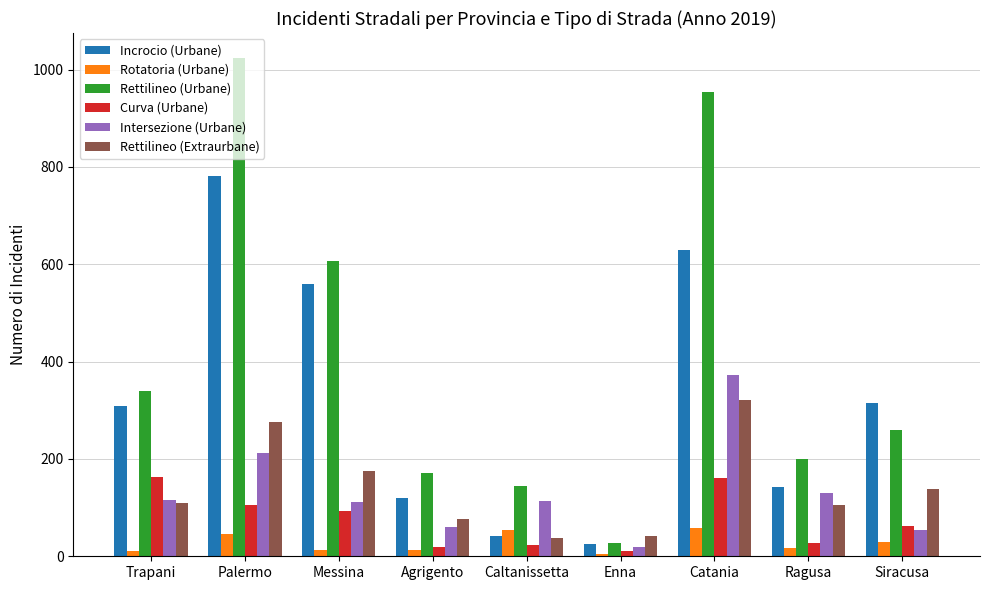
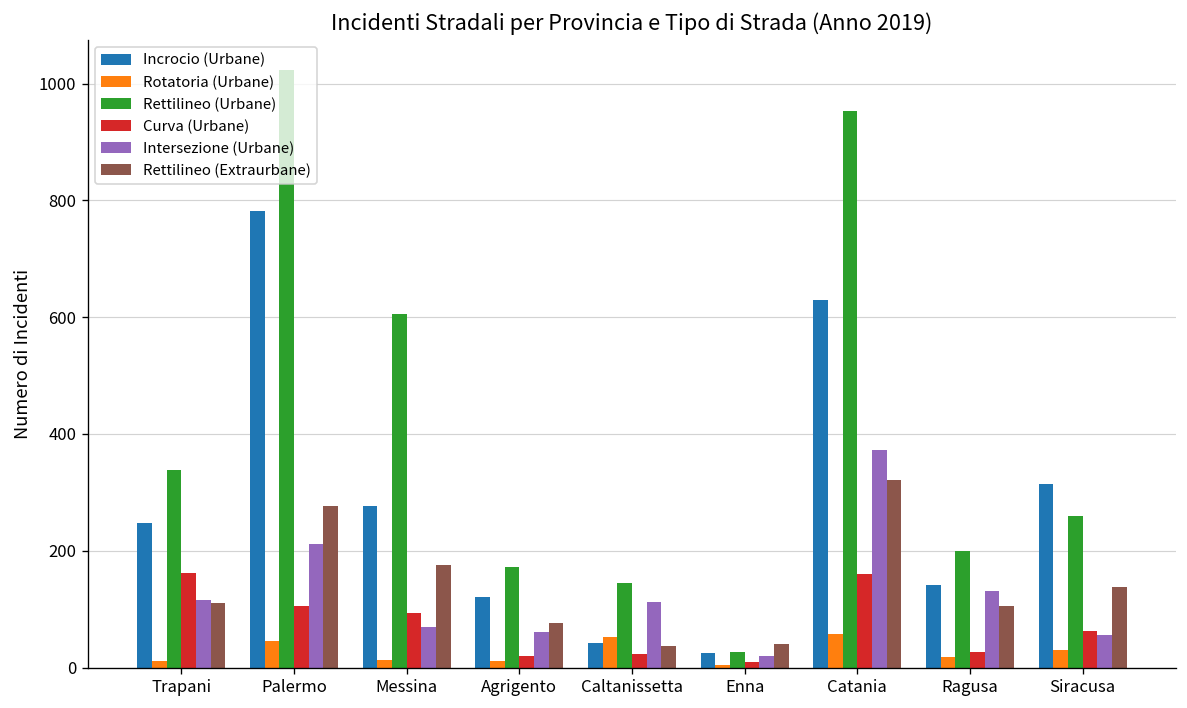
Incrocio (Urbane), Trapani: 310 -> 250
Incrocio (Urbane), Messina: 560 -> 280
Intersezione (Urbane), Messina: 110 -> 70
